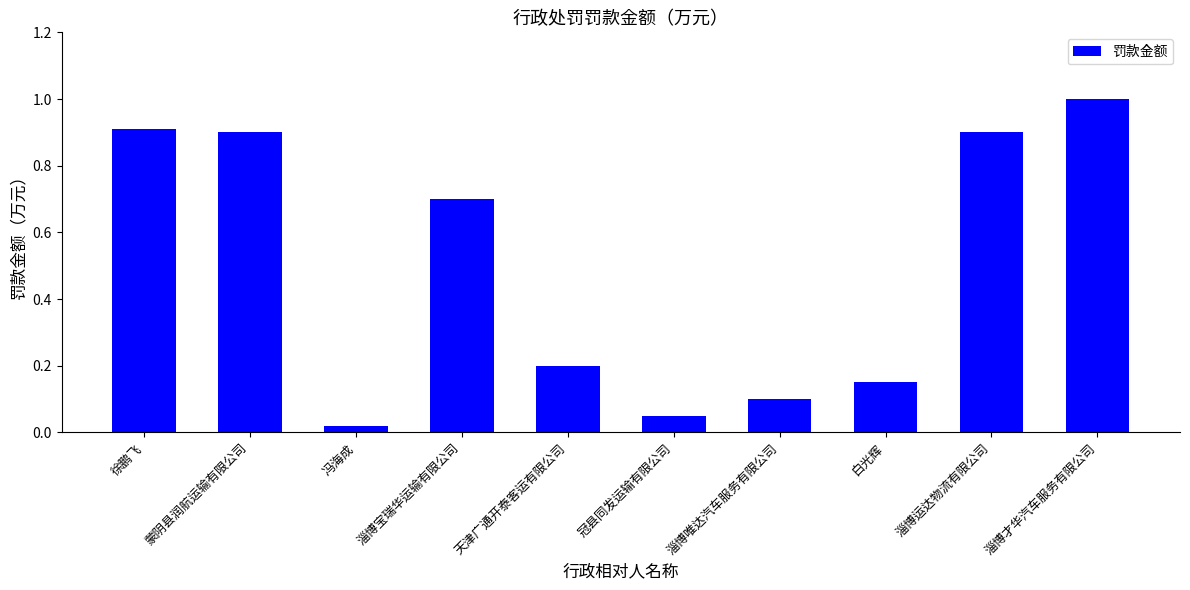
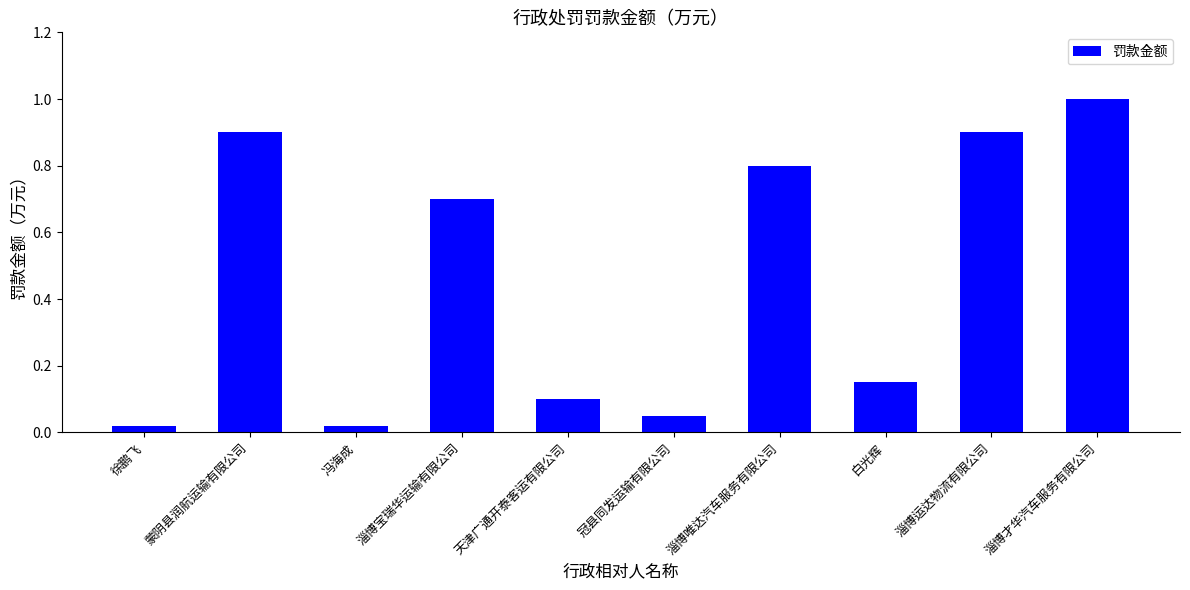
徐鹏飞: 0.91 -> 0.02
天津广通开泰客运有限公司: 0.2 -> 0.1
淄博唯达汽车服务有限公司: 0.1 -> 0.8
